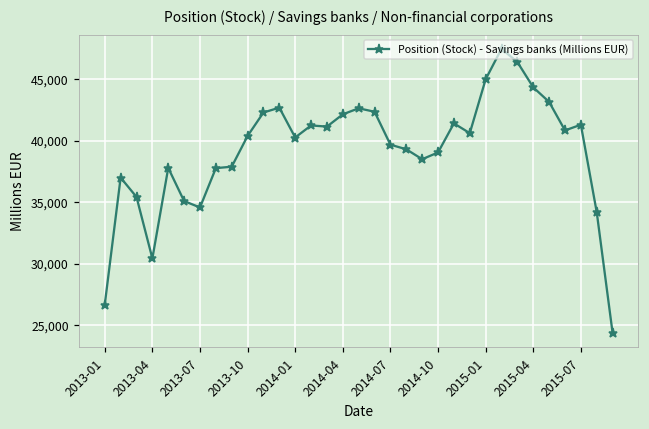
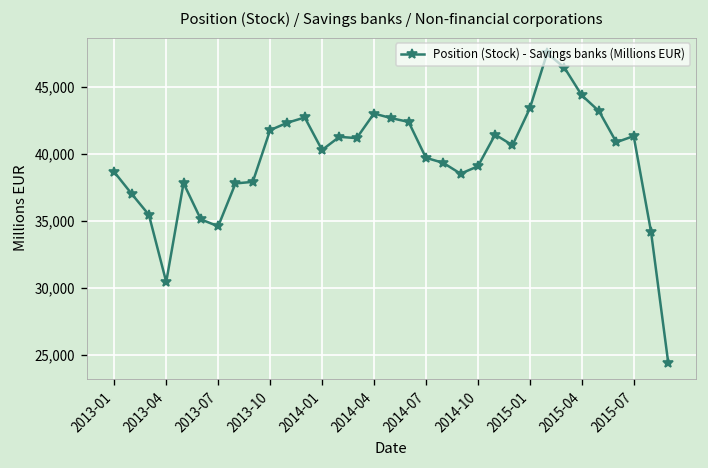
2013-01: 26,700 -> 38,600
2013-10: 40,400 -> 41,800
2014-04: 42,200 -> 43,000
2015-01: 45,000 -> 43,400
